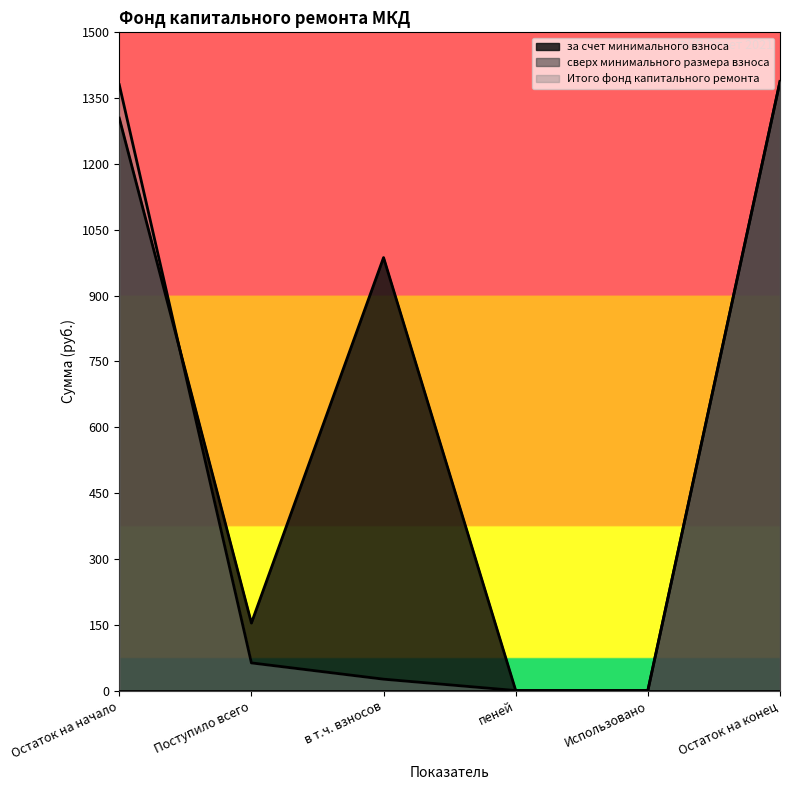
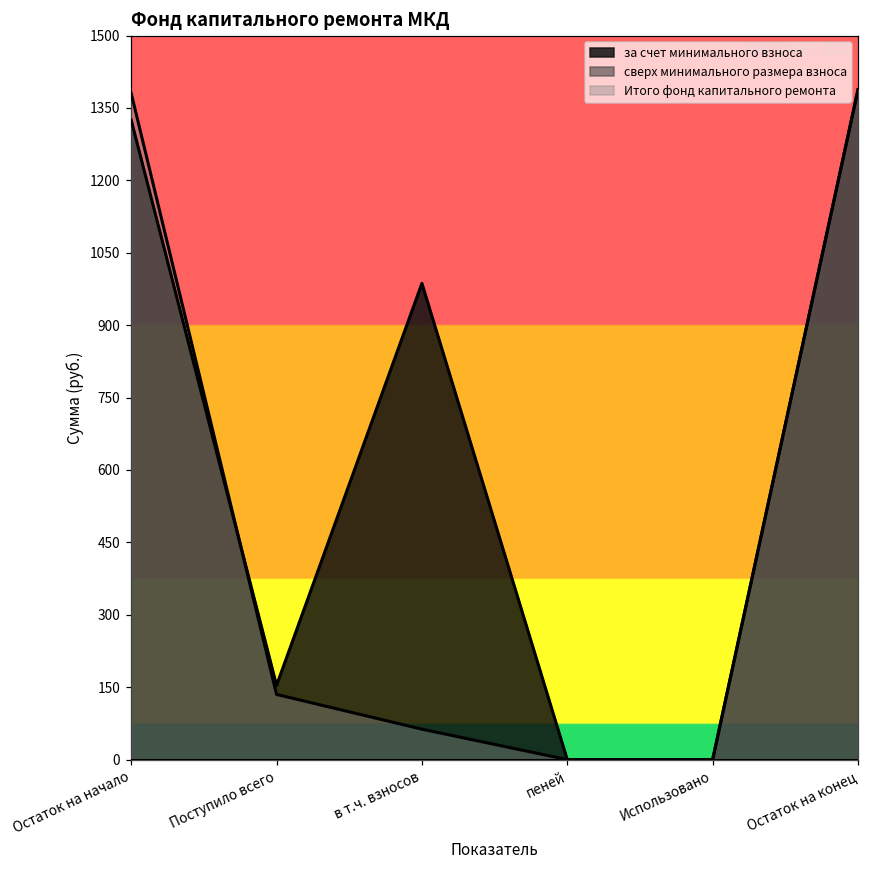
за счет минимального взноса, Остаток на начало: 1300 -> 1320
Итого фонд капитального ремонта, Поступило всего: 60 -> 140
Итого фонд капитального ремонта, в т.ч. взносов: 30 -> 60
